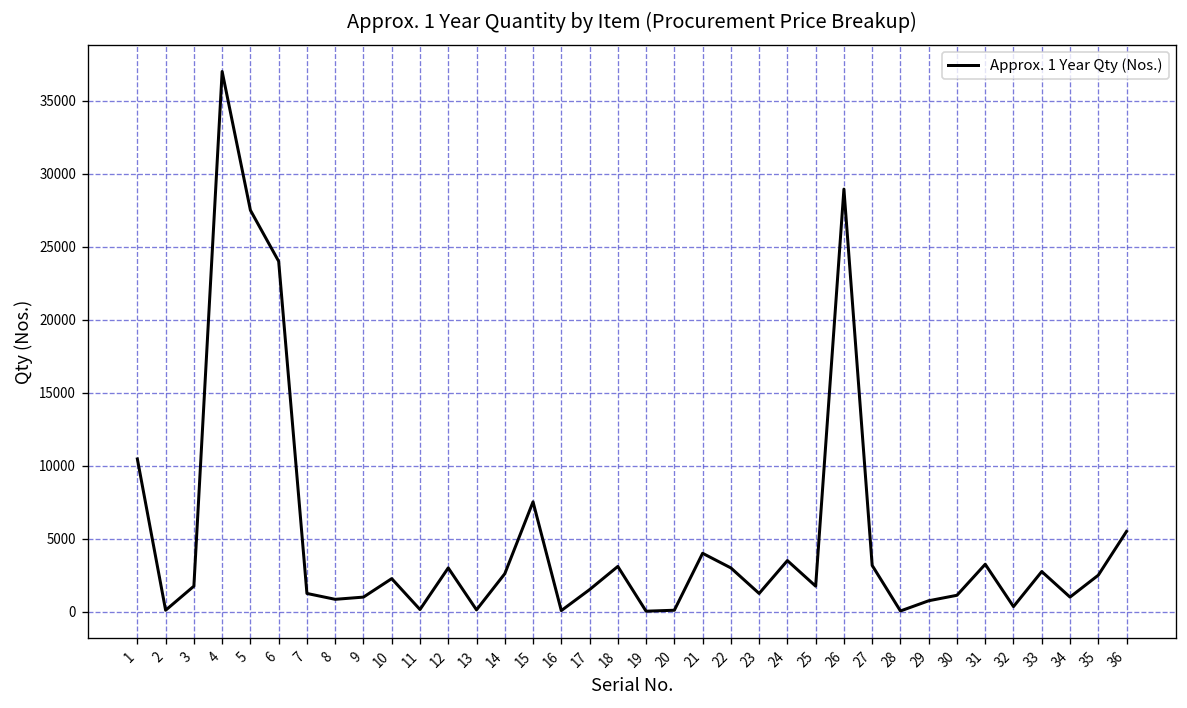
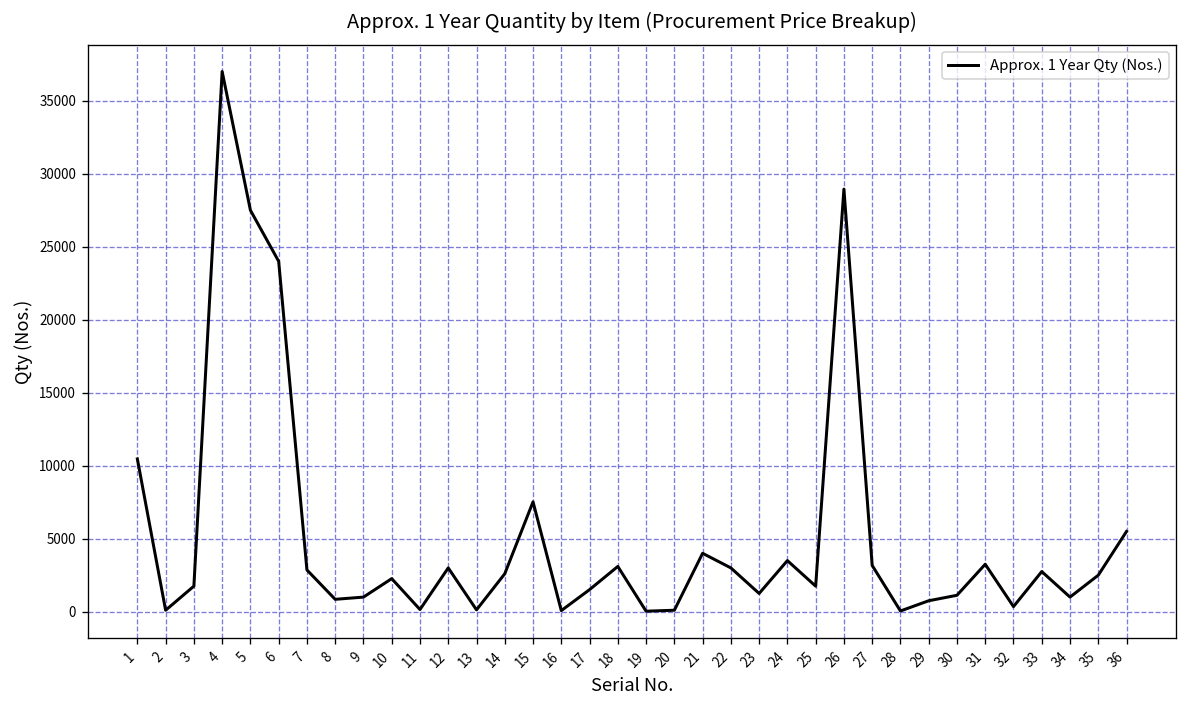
7: 1300 -> 2900
